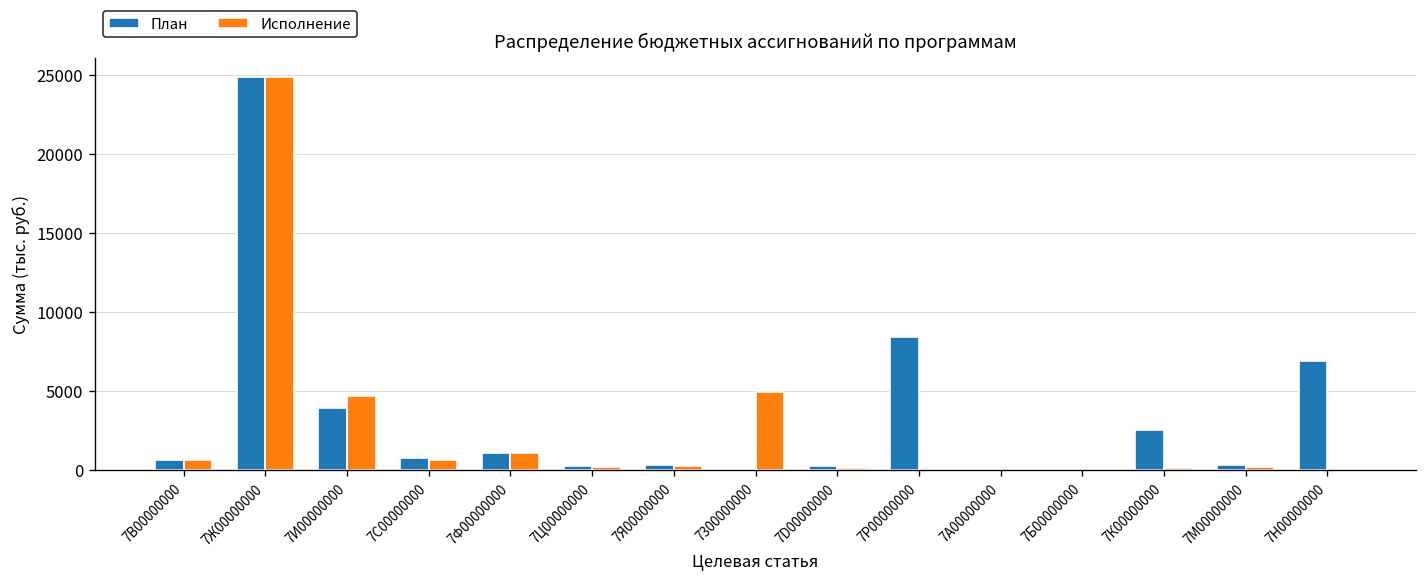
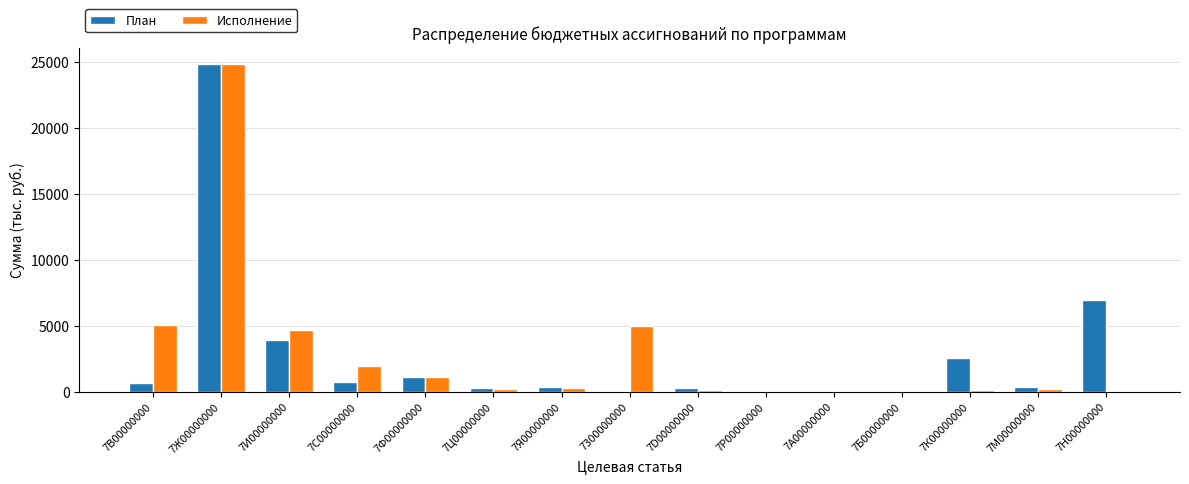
Исполнение, 7В00000000: 700 -> 5000
Исполнение, 7С00000000: 700 -> 1900
План, 7P00000000: 8400 -> 100
